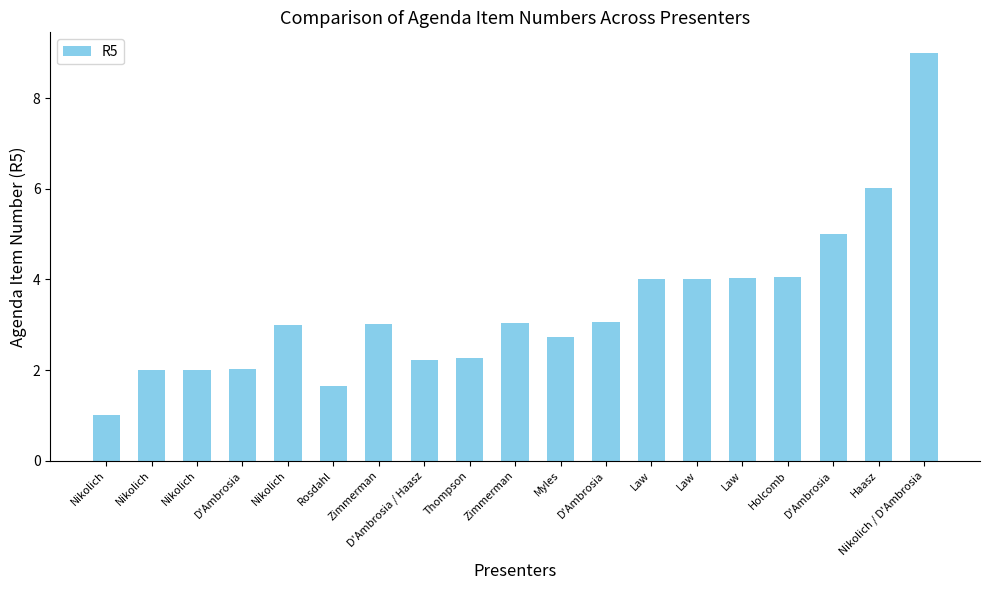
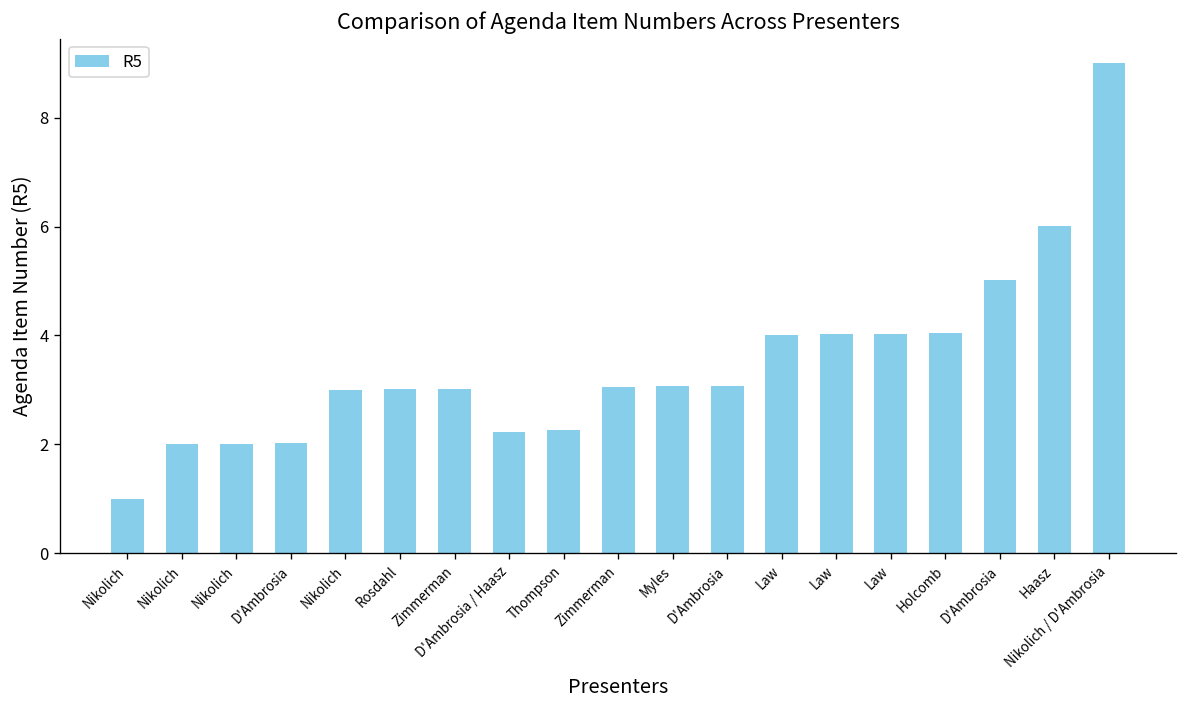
Rosdahl: 1.7 -> 3.0
Myles: 2.7 -> 3.1
